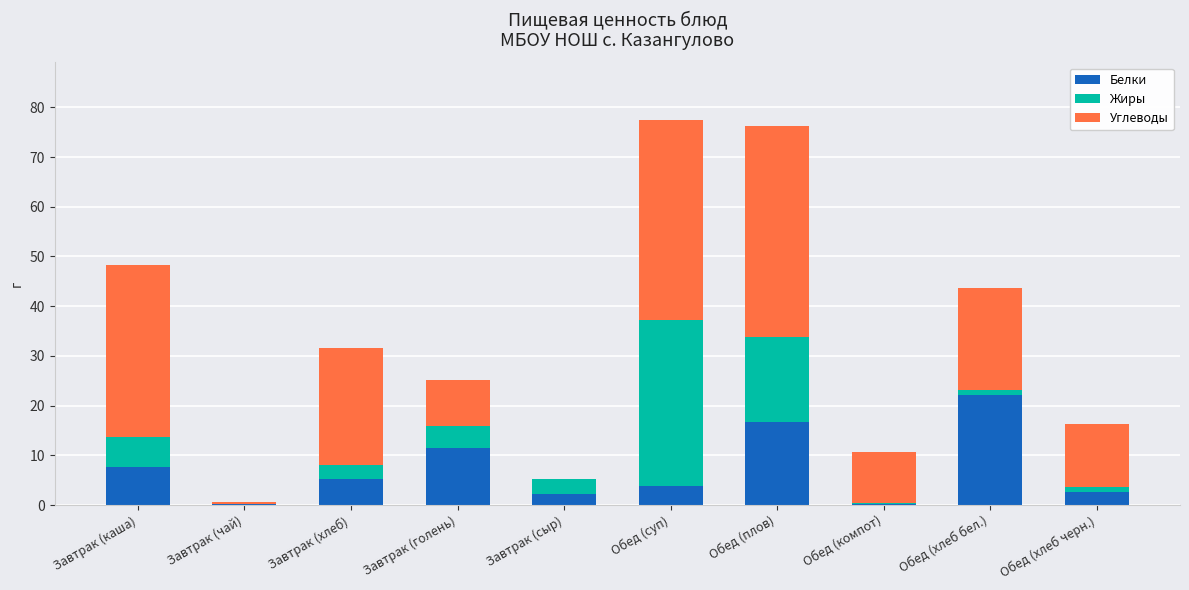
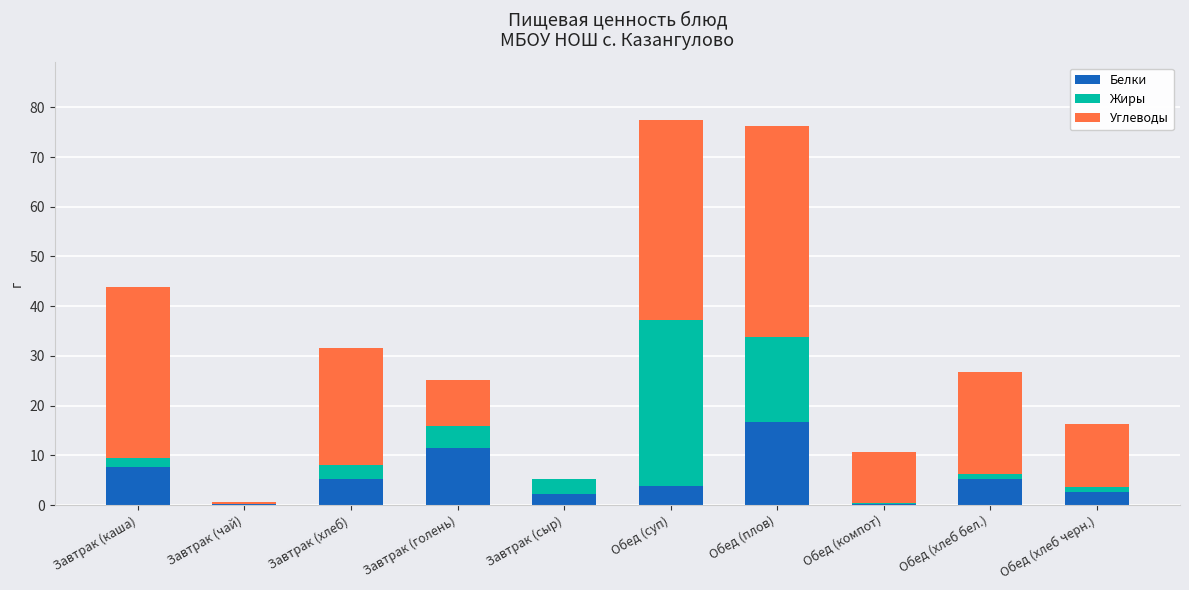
Жиры, Завтрак (каша): 6 -> 2
Белки, Обед (хлеб бел.): 22 -> 5
